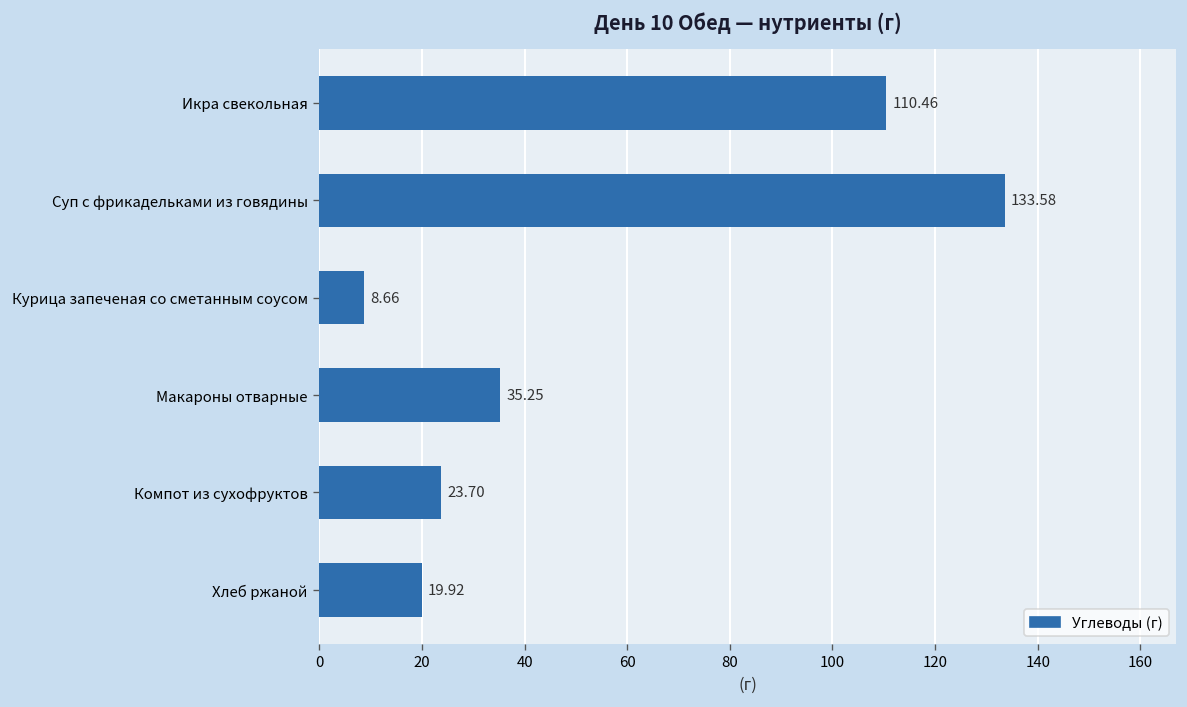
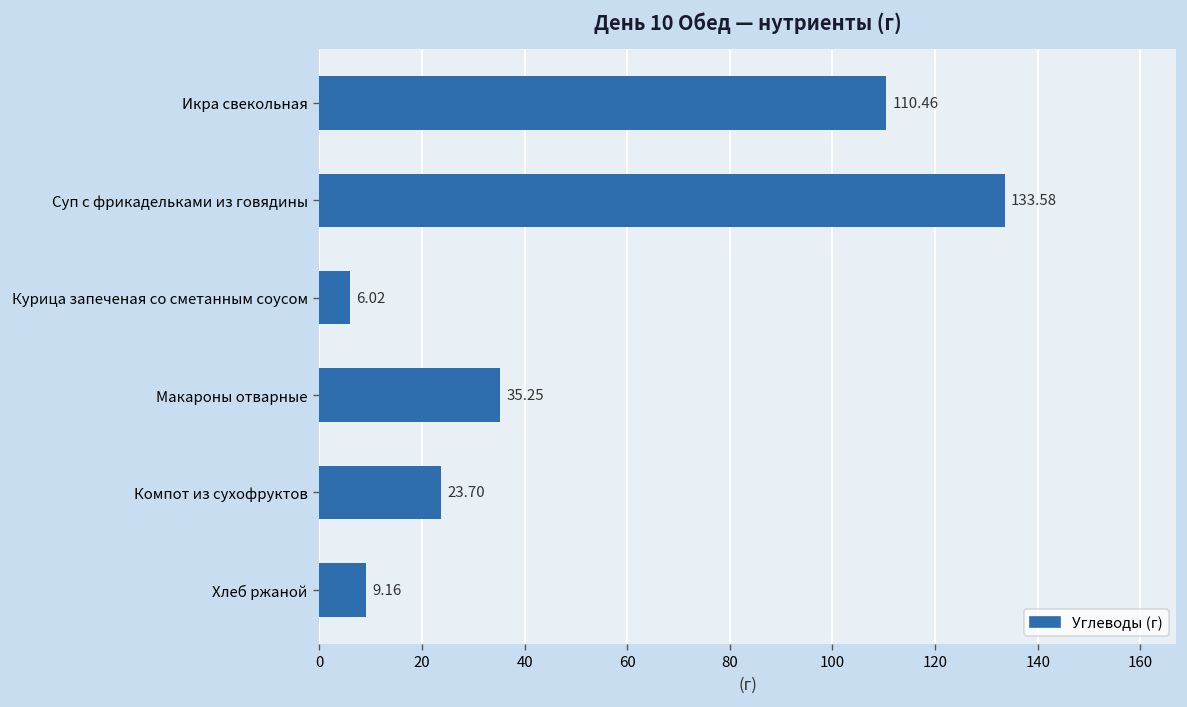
Курица запеченая со сметанным соусом: 8.66 -> 6.02
Хлеб ржаной: 19.92 -> 9.16
